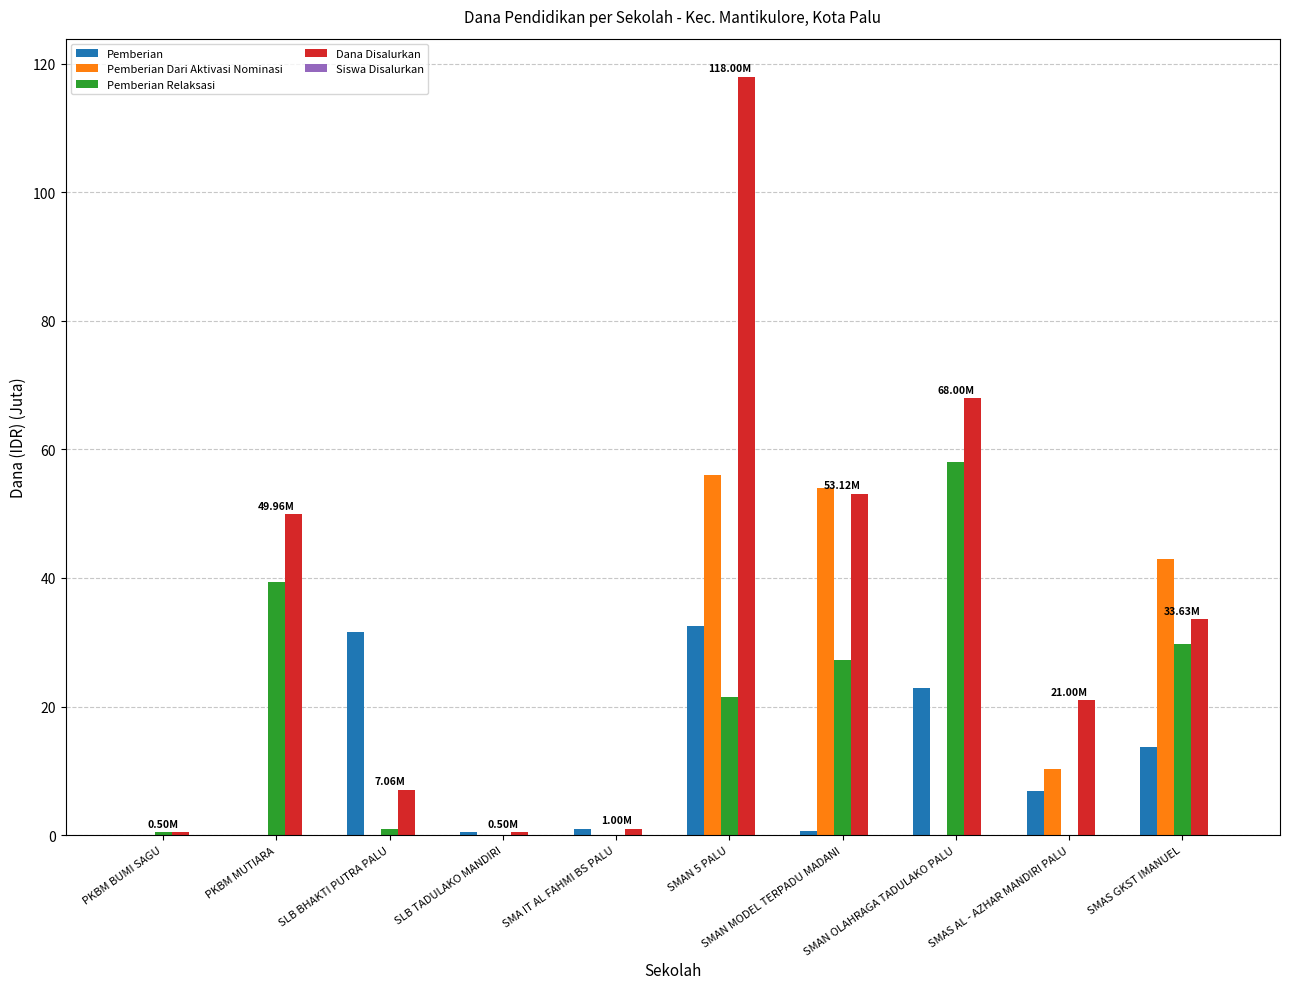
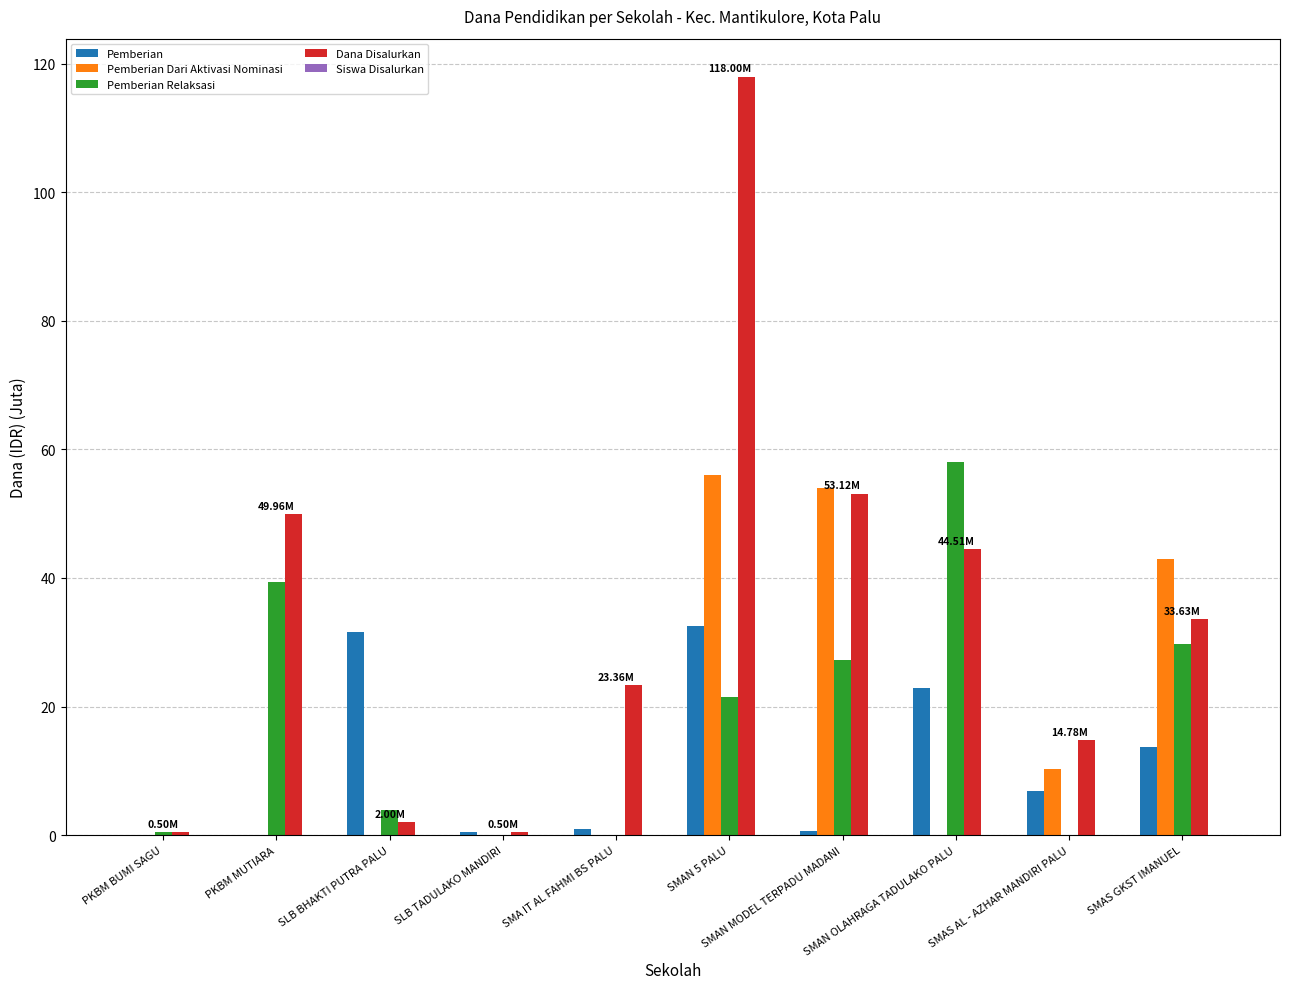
Pemberian Relaksasi, SLB BHAKTI PUTRA PALU: 1 -> 4
Dana Disalurkan, SLB BHAKTI PUTRA PALU: 7.06M -> 2.00M
Dana Disalurkan, SMA IT AL FAHMI BS PALU: 1.00M -> 23.36M
Dana Disalurkan, SMAN OLAHRAGA TADULAKO PALU: 68.00M -> 44.51M
Dana Disalurkan, SMAS AL - AZHAR MANDIRI PALU: 21.00M -> 14.78M
